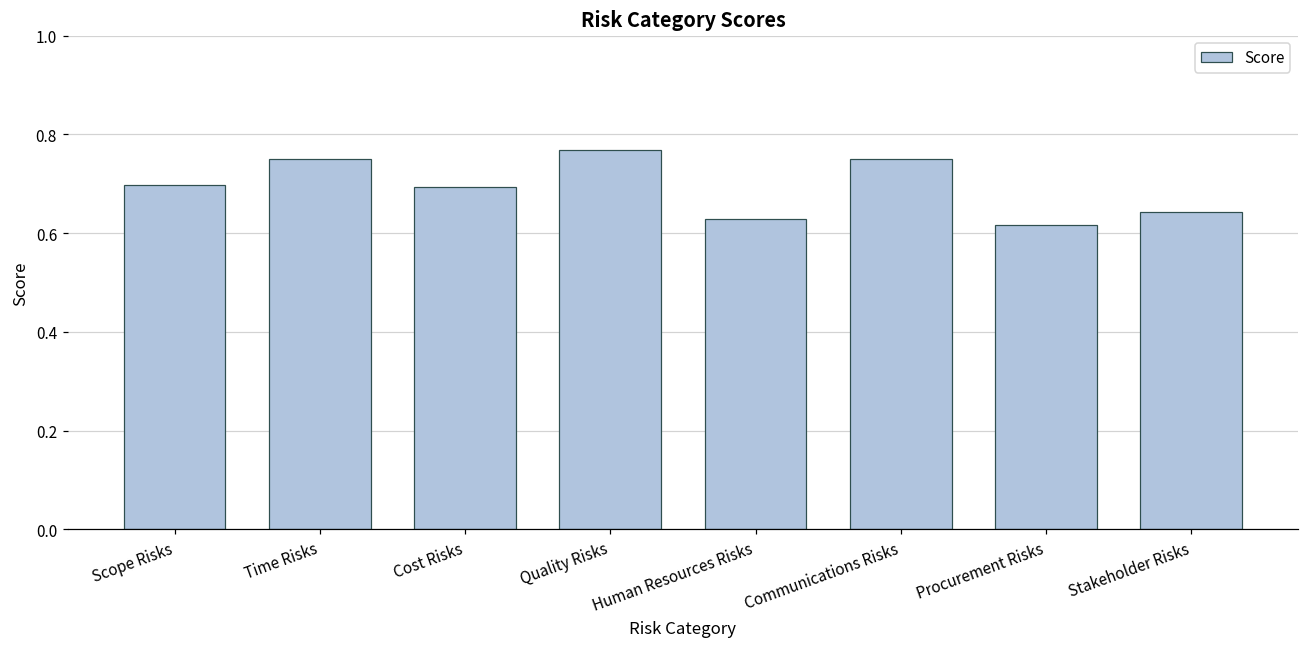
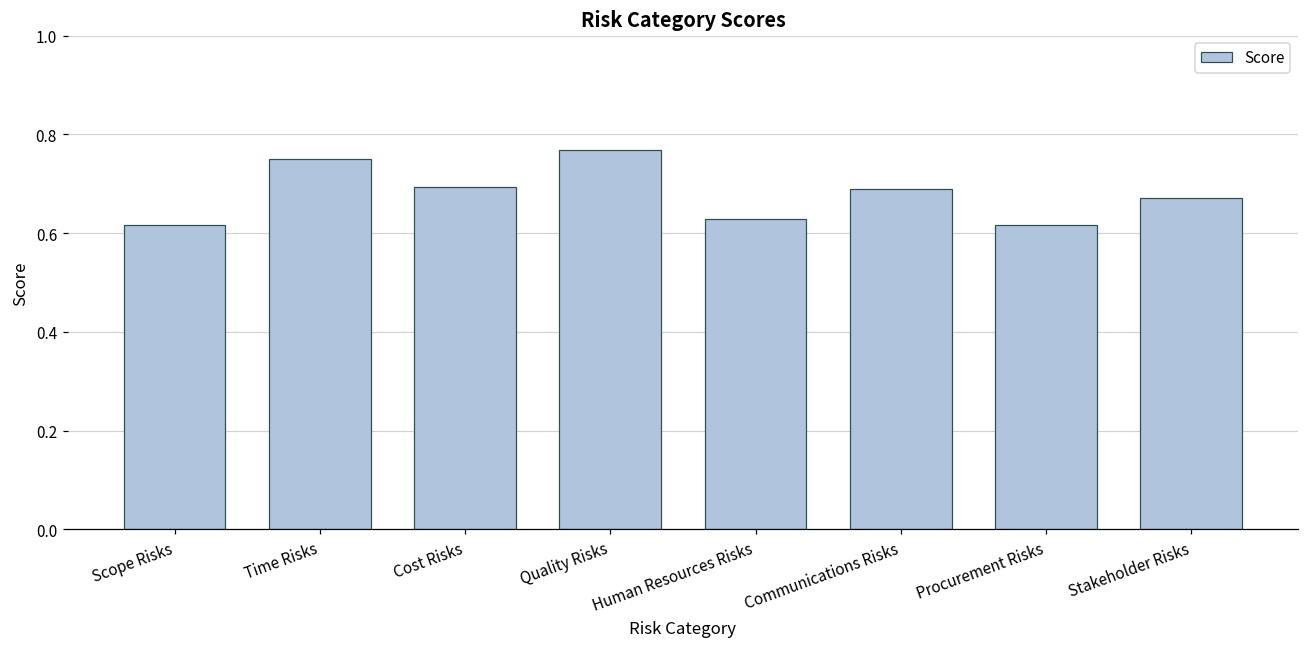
Scope Risks: 0.70 -> 0.62
Communications Risks: 0.75 -> 0.69
Stakeholder Risks: 0.64 -> 0.67
